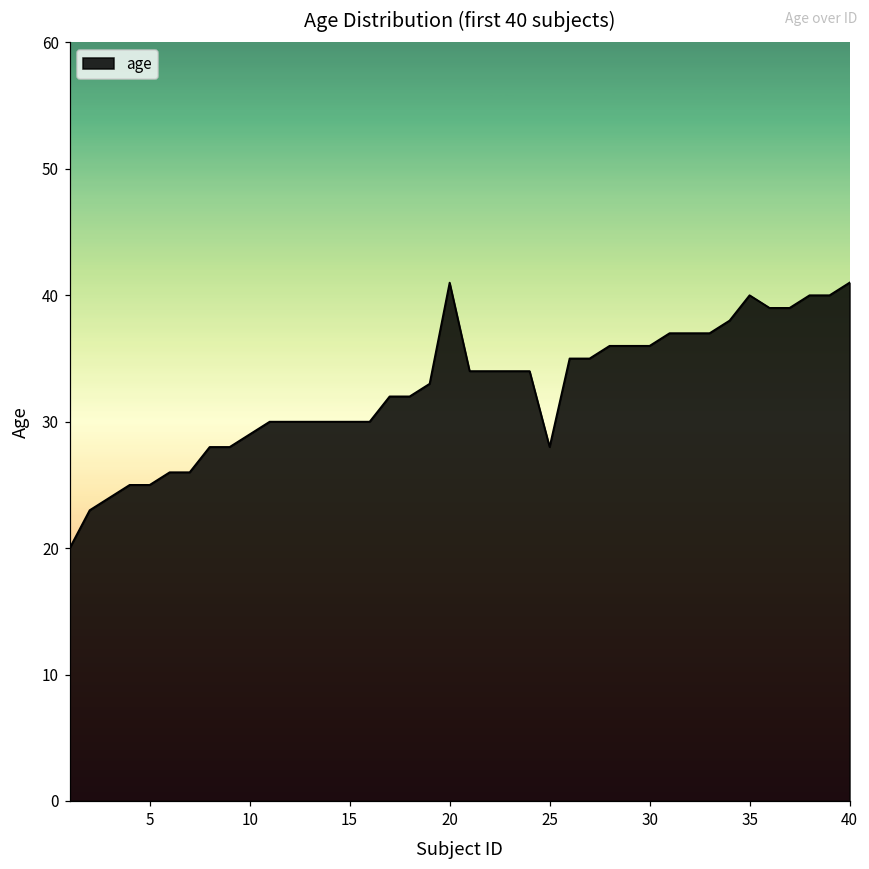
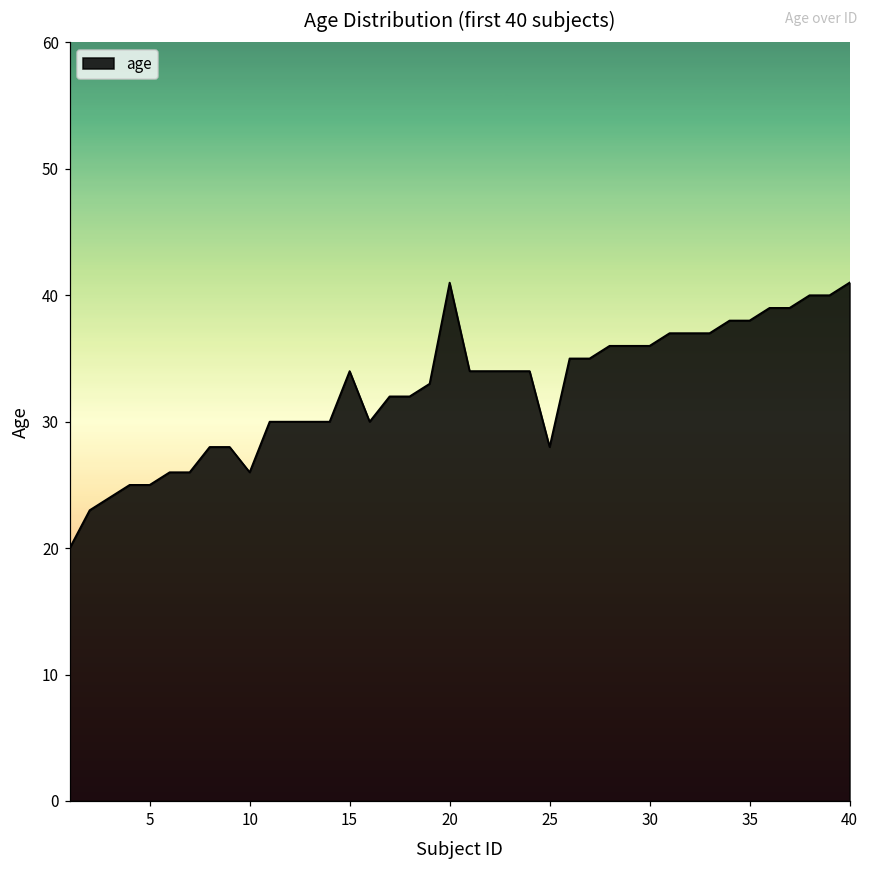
10: 29 -> 26
15: 30 -> 34
35: 40 -> 38
